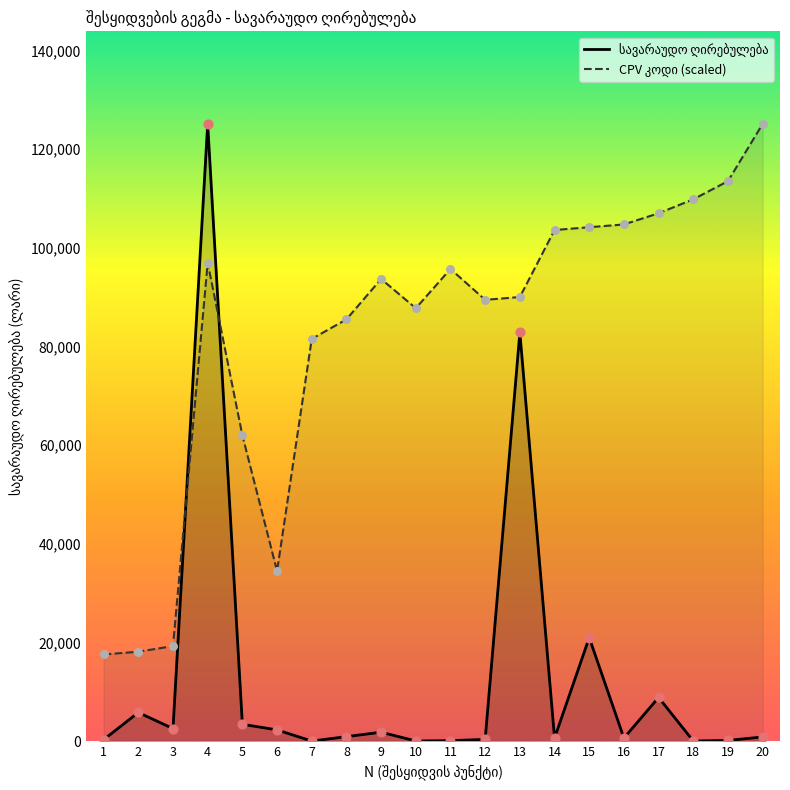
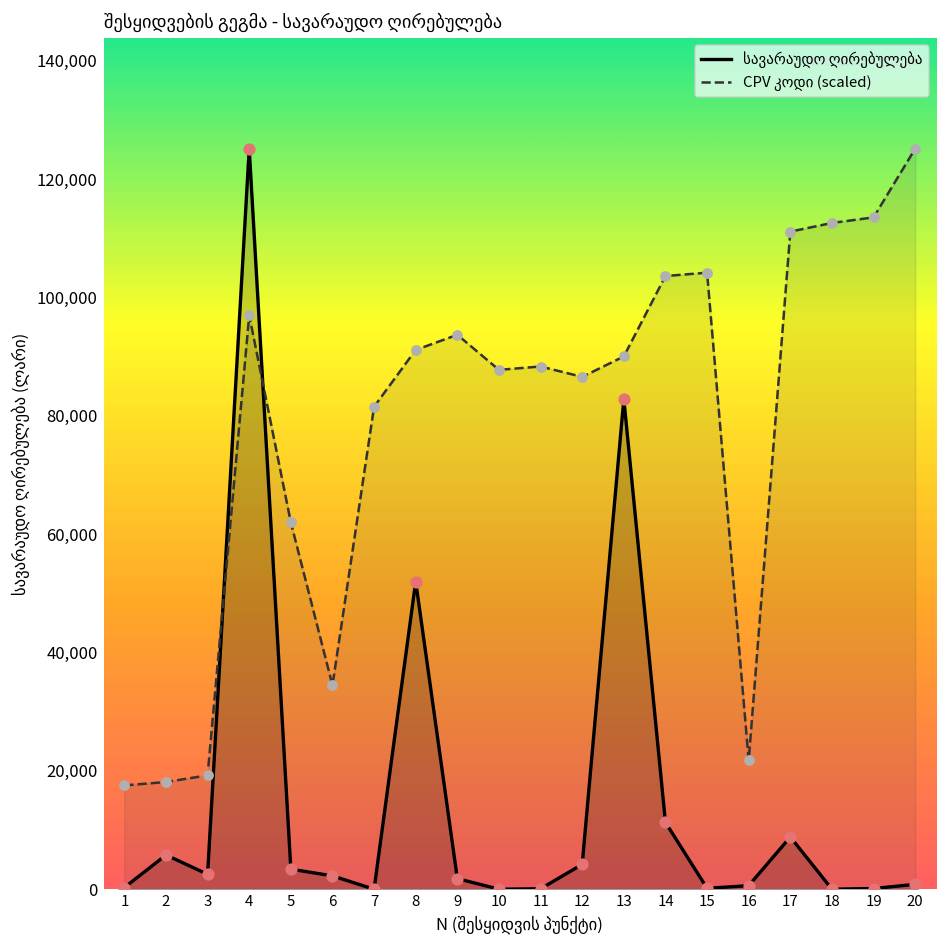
სავარაუდო ღირებულება, 8: 1,000 -> 52,000
CPV კოდი (scaled), 8: 86,000 -> 91,000
CPV კოდი (scaled), 11: 96,000 -> 88,000
სავარაუდო ღირებულება, 12: 0 -> 4,000
CPV კოდი (scaled), 12: 89,000 -> 87,000
სავარაუდო ღირებულება, 14: 1,000 -> 11,000
სავარაუდო ღირებულება, 15: 21,000 -> 0
CPV კოდი (scaled), 16: 105,000 -> 22,000
CPV კოდი (scaled), 17: 107,000 -> 111,000
CPV კოდი (scaled), 18: 110,000 -> 113,000
